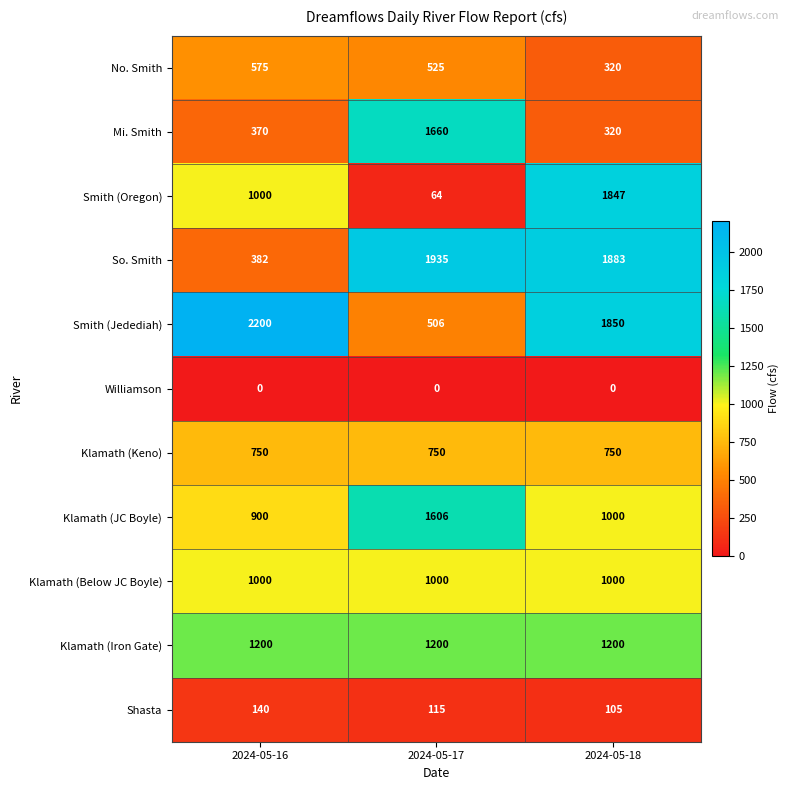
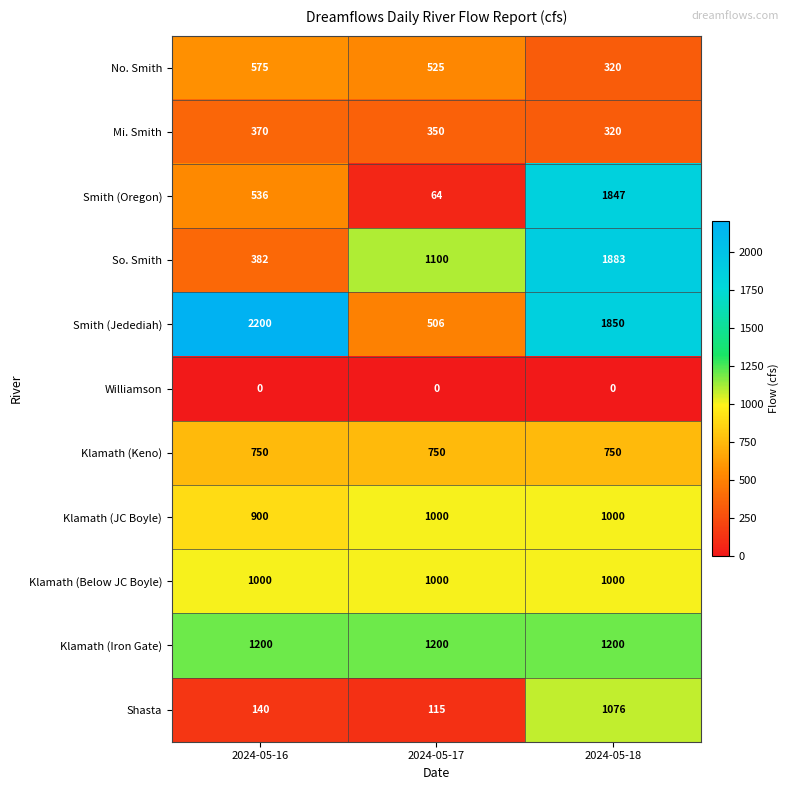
Mi. Smith, 2024-05-17: 1660 -> 350
Smith (Oregon), 2024-05-16: 1000 -> 536
So. Smith, 2024-05-17: 1935 -> 1100
Klamath (JC Boyle), 2024-05-17: 1606 -> 1000
Shasta, 2024-05-18: 105 -> 1076
